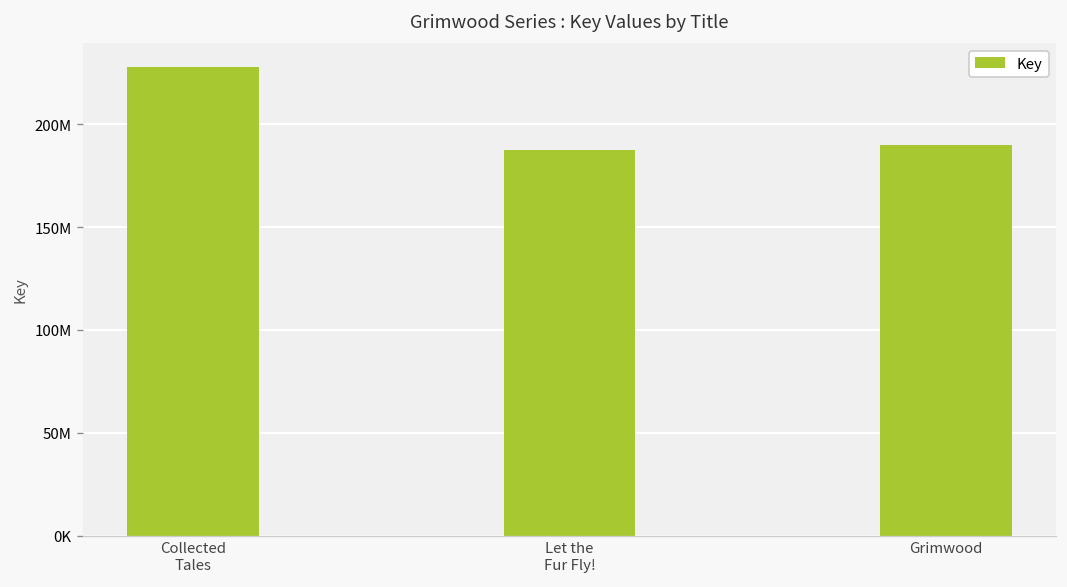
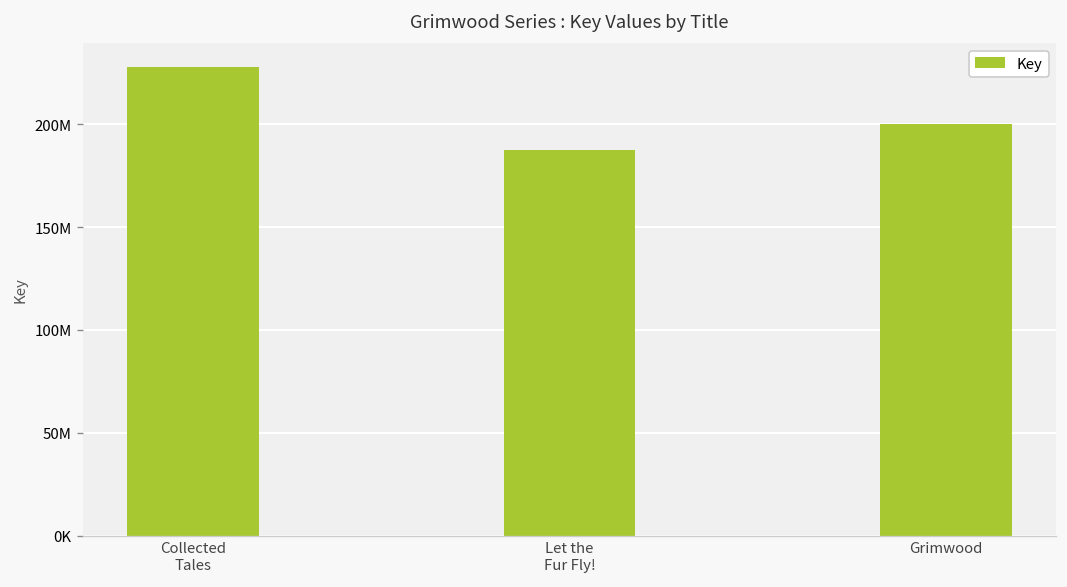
Grimwood: 190000000 -> 200000000
